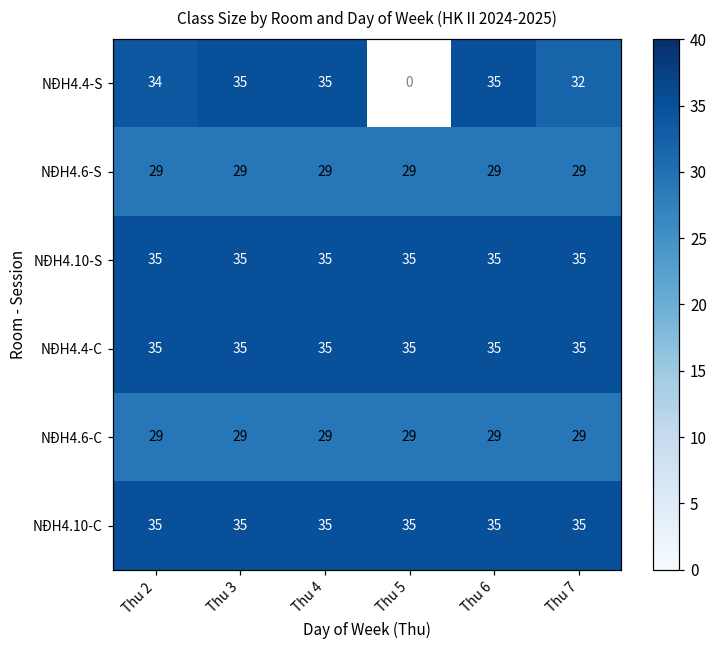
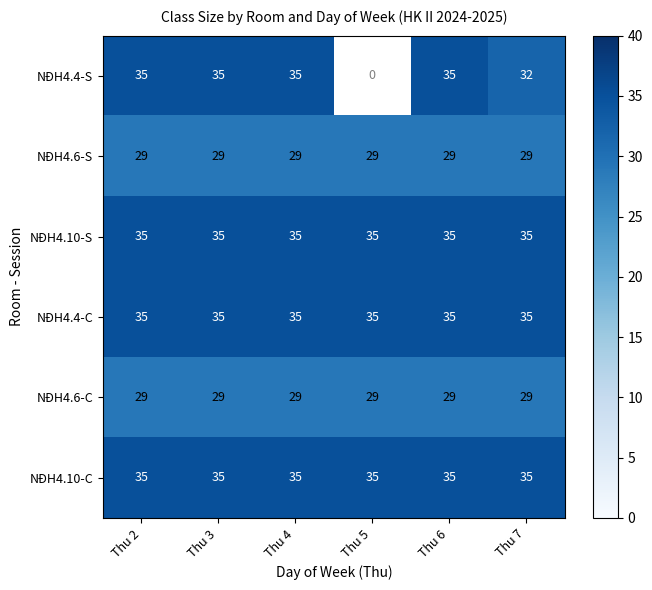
NĐH4.4-S, Thu 2: 34 -> 35
